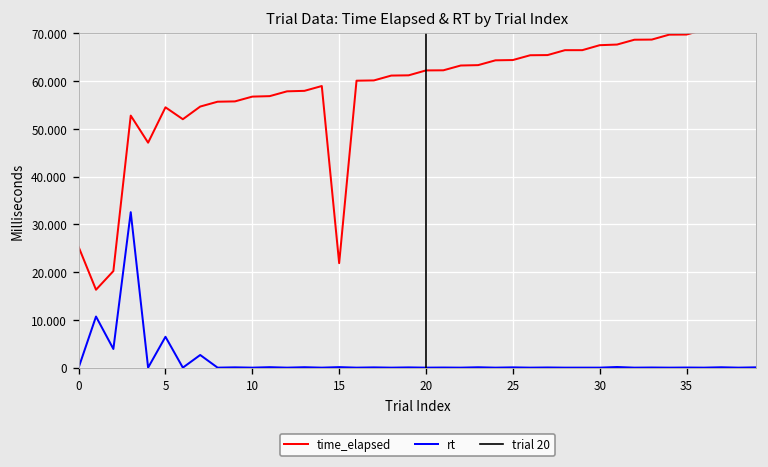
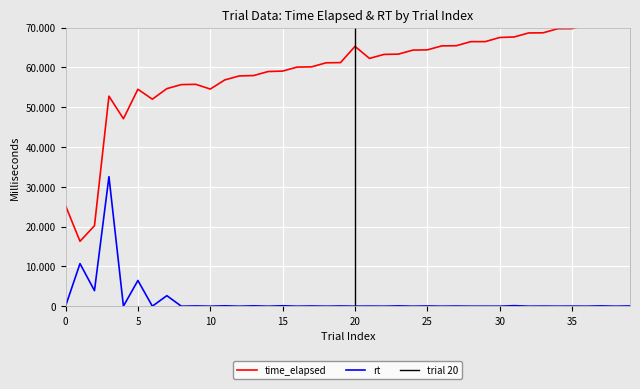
time_elapsed, 10: 57 -> 55
time_elapsed, 15: 22 -> 59
time_elapsed, 20: 62 -> 65
